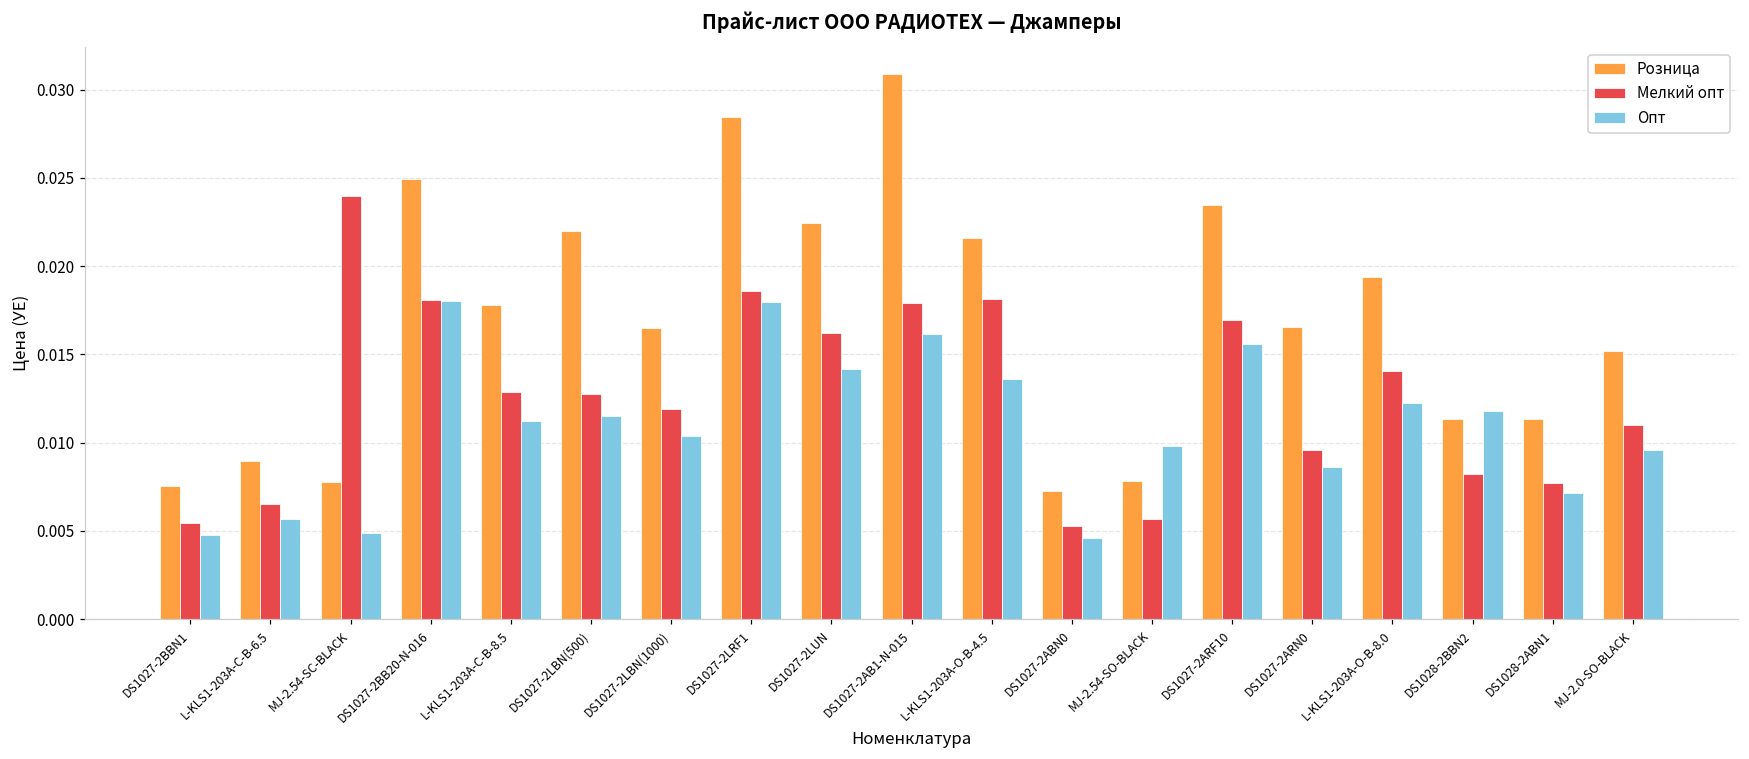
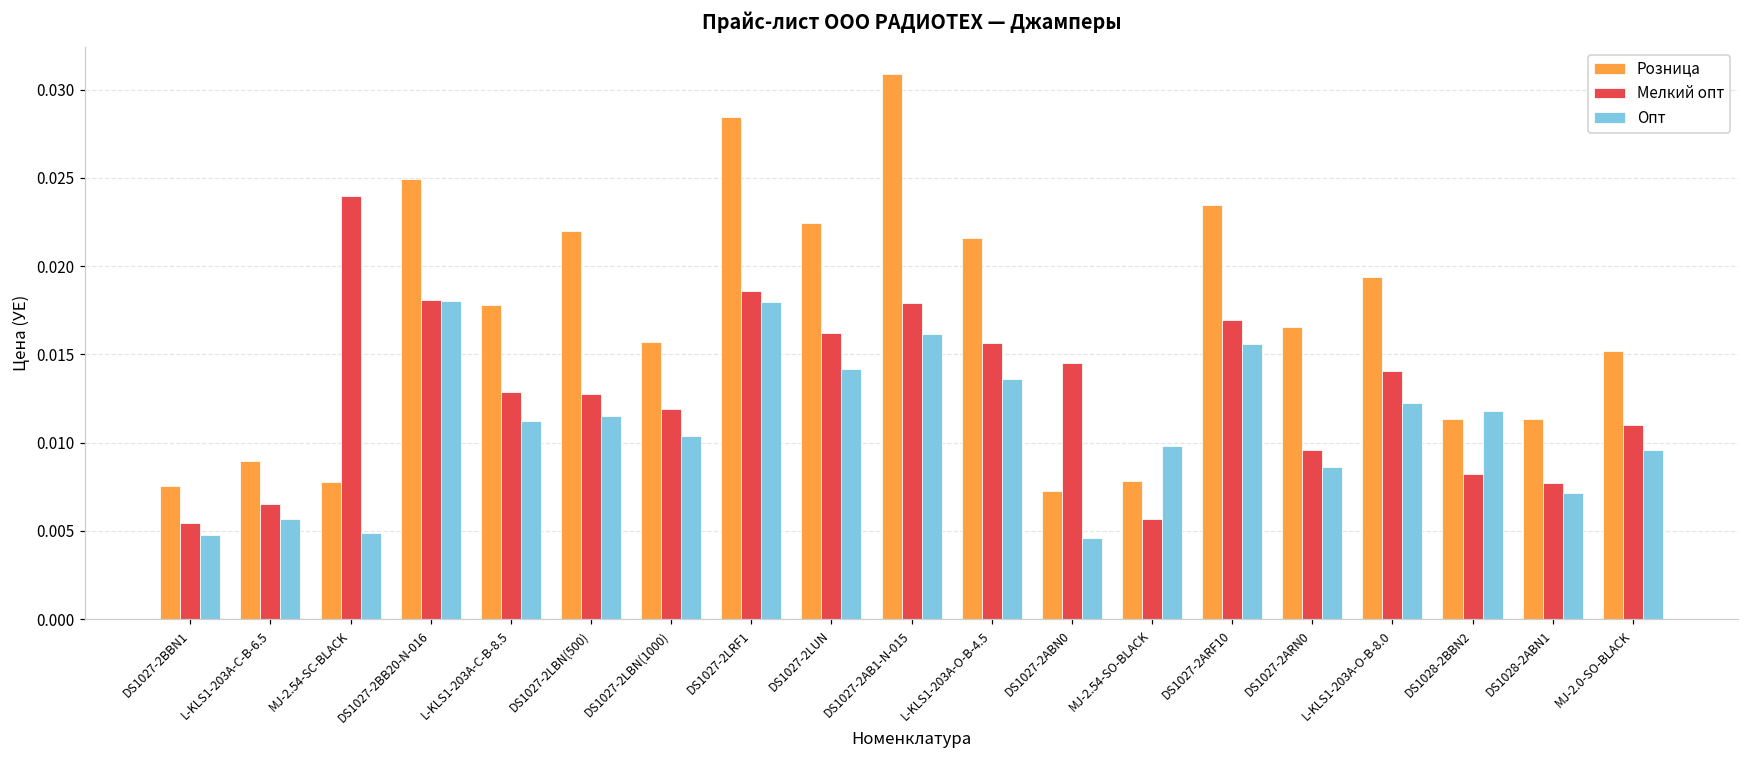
Розница, DS1027-2LBN(1000): 0.0165 -> 0.0157
Мелкий опт, L-KLS1-203A-O-B-4.5: 0.0181 -> 0.0156
Мелкий опт, DS1027-2ABN0: 0.0053 -> 0.0145
